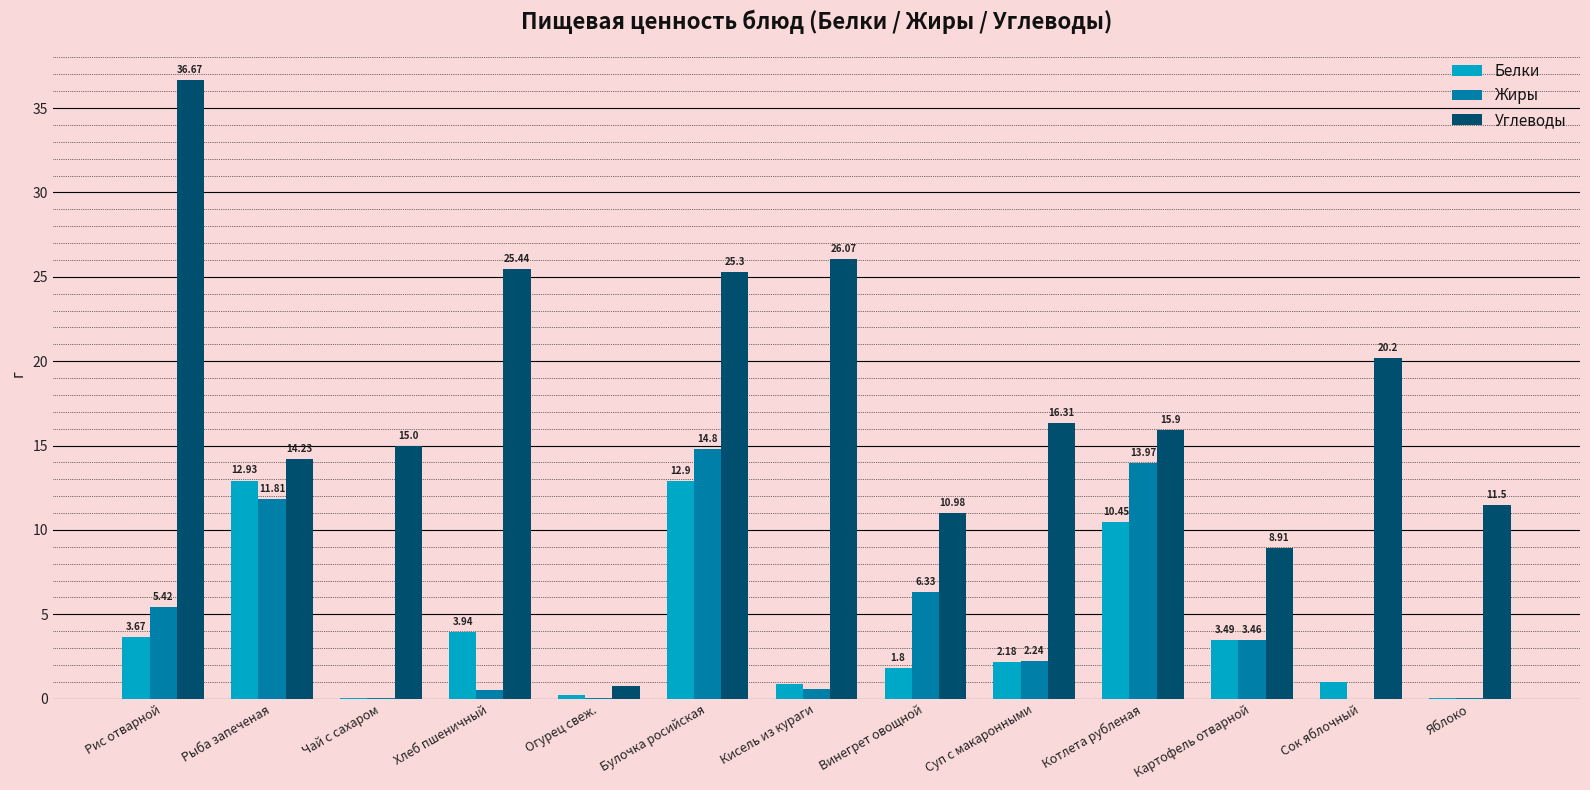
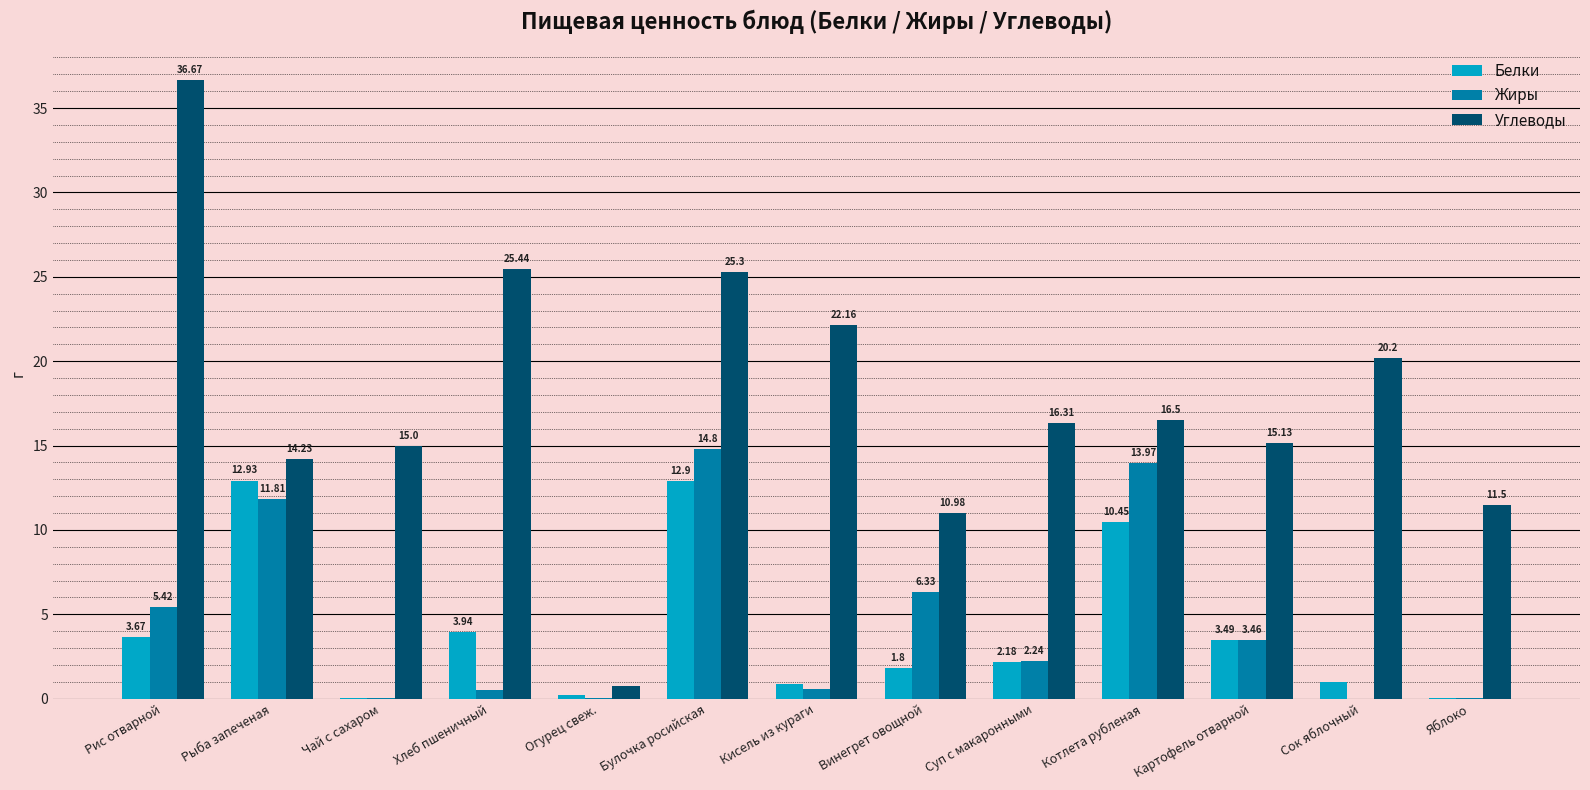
Углеводы, Кисель из кураги: 26.07 -> 22.16
Углеводы, Котлета рубленая: 15.9 -> 16.5
Углеводы, Картофель отварной: 8.91 -> 15.13
